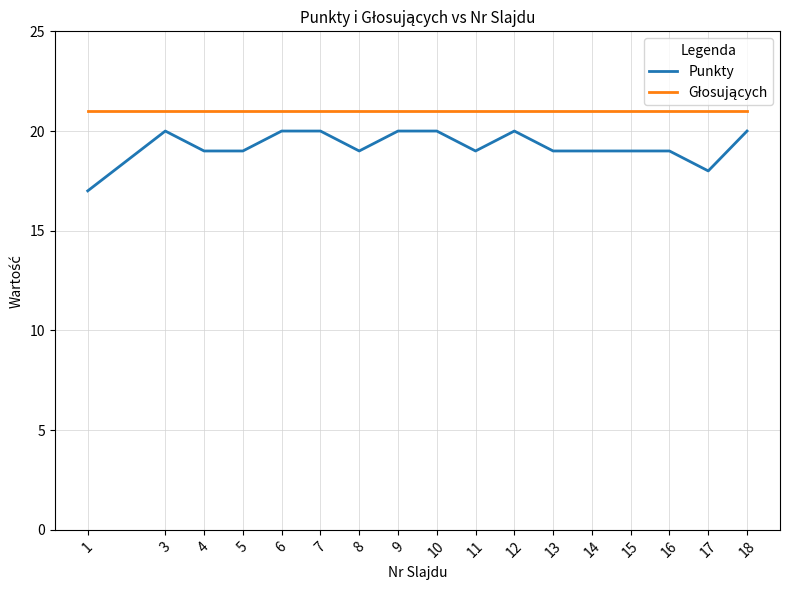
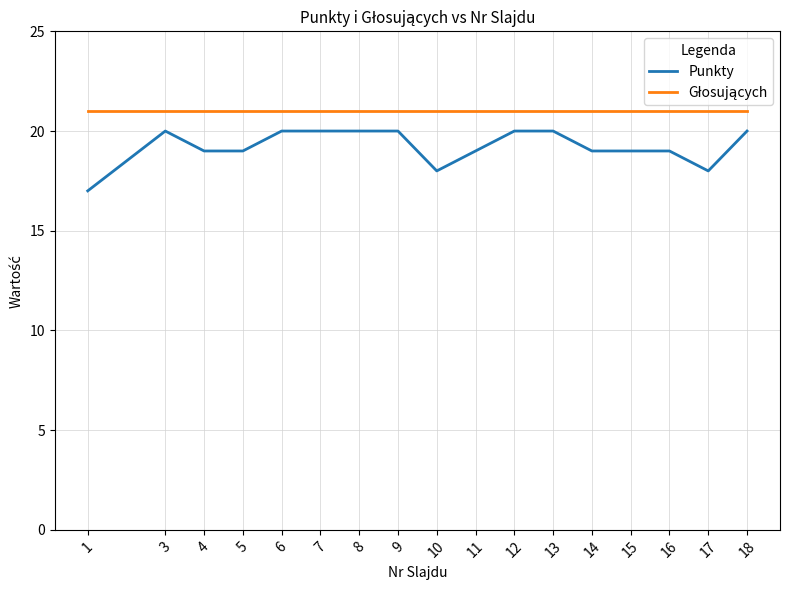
Punkty, 8: 19 -> 20
Punkty, 10: 20 -> 18
Punkty, 13: 19 -> 20
